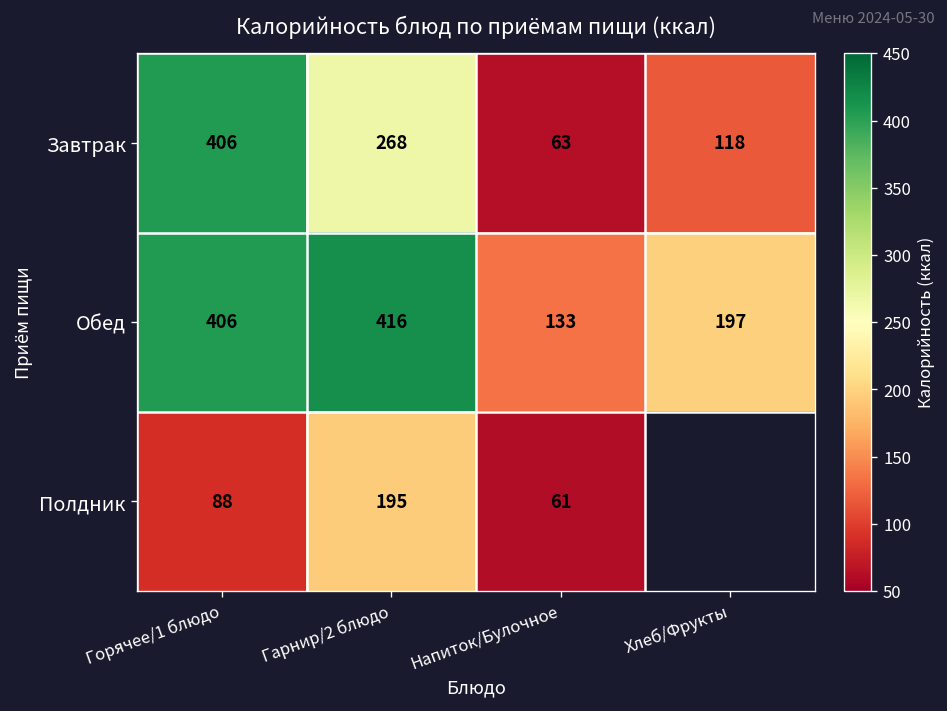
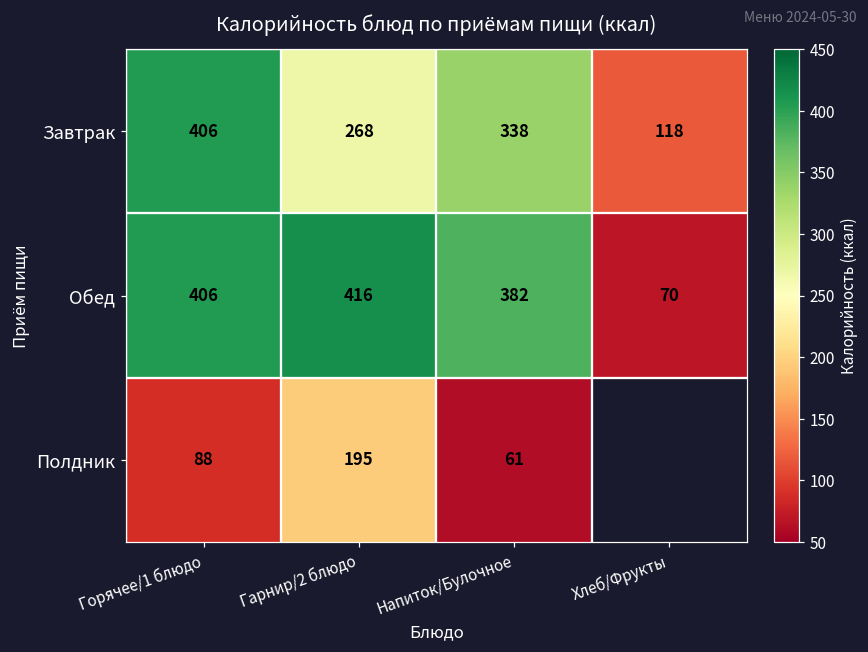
Завтрак, Напиток/Булочное: 63 -> 338
Обед, Напиток/Булочное: 133 -> 382
Обед, Хлеб/Фрукты: 197 -> 70
